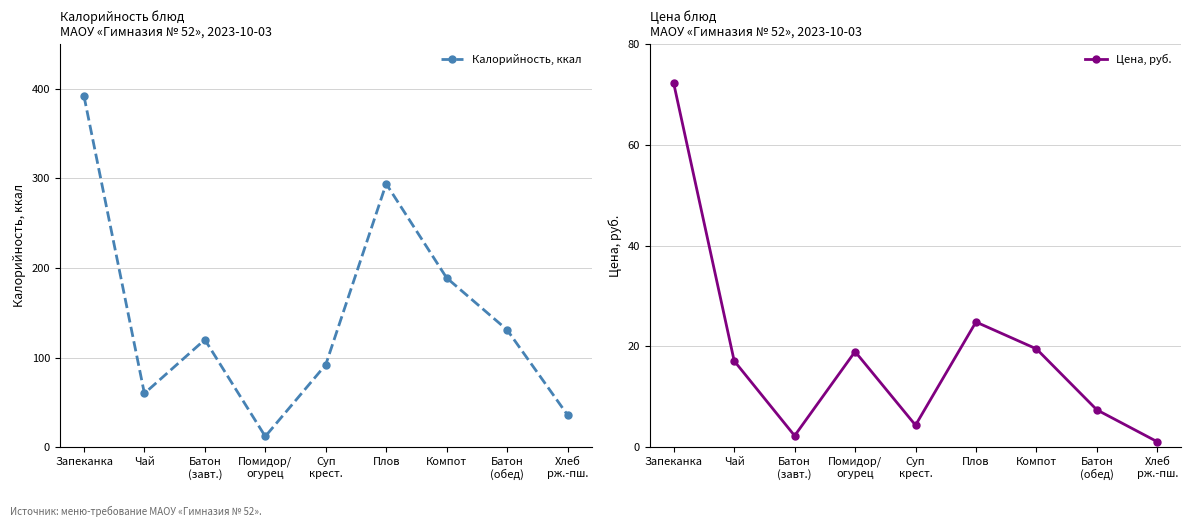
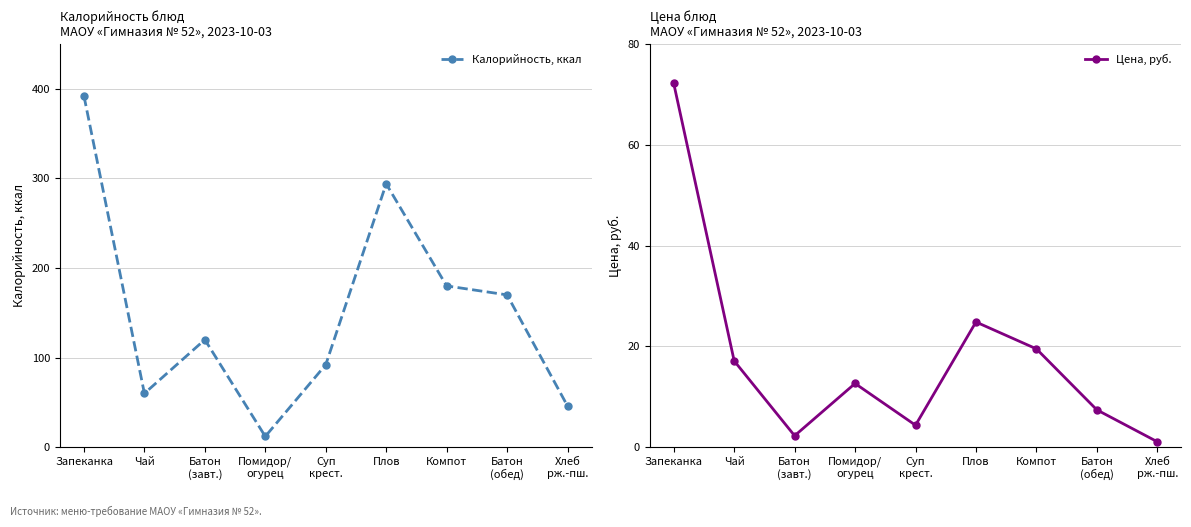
Калорийность блюд МАОУ «Гимназия № 52», 2023-10-03, Компот: 190 -> 180
Калорийность блюд МАОУ «Гимназия № 52», 2023-10-03, Батон (обед): 130 -> 170
Калорийность блюд МАОУ «Гимназия № 52», 2023-10-03, Хлеб рж.-пш.: 40 -> 50
Цена блюд МАОУ «Гимназия № 52», 2023-10-03, Помидор/ огурец: 19 -> 13
